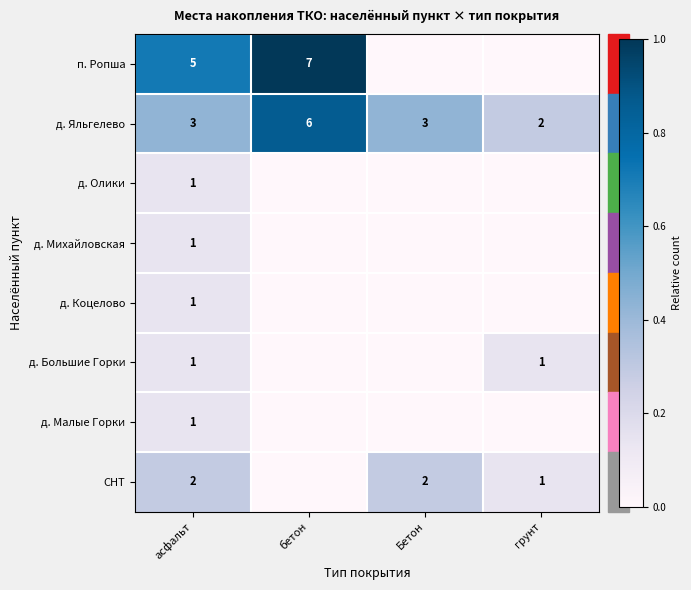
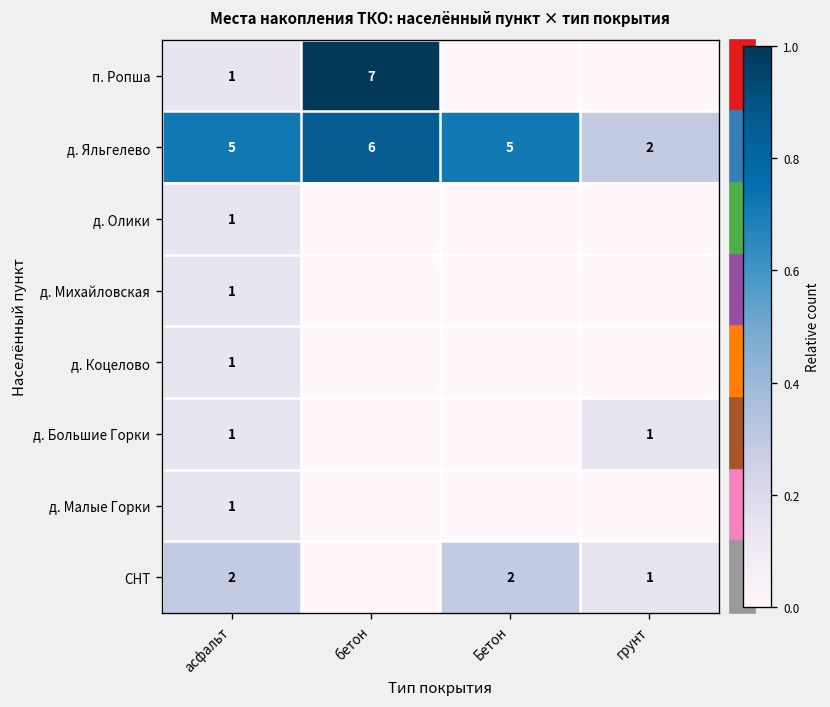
п. Ропша, асфальт: 5 -> 1
д. Яльгелево, асфальт: 3 -> 5
д. Яльгелево, Бетон: 3 -> 5
